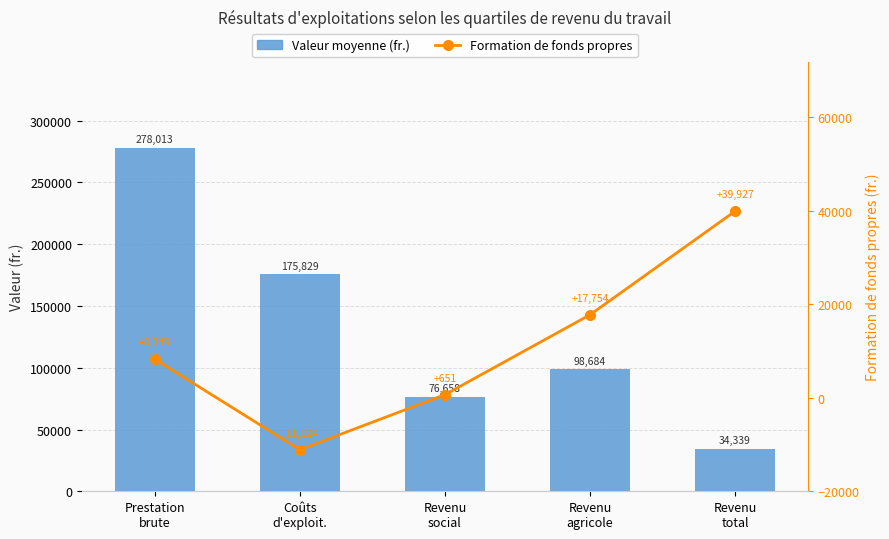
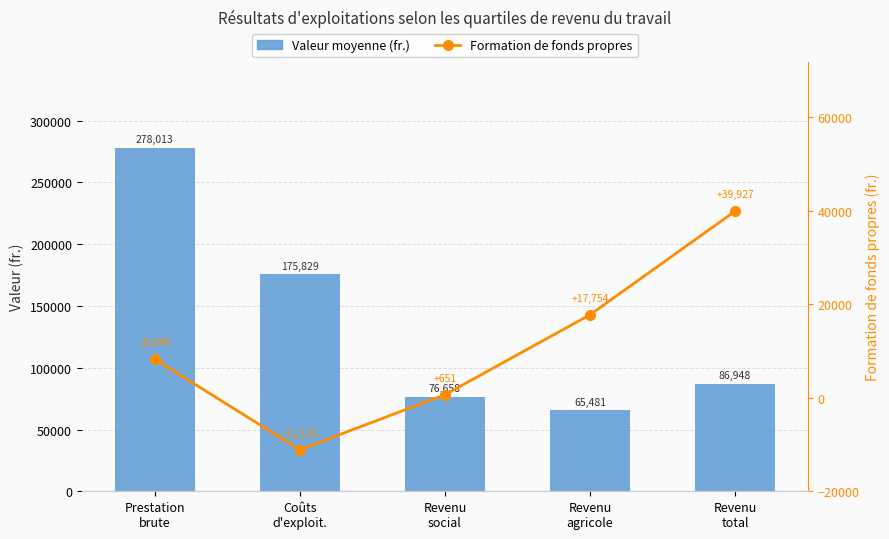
Valeur moyenne (fr.), Revenu agricole: 98,684 -> 65,481
Valeur moyenne (fr.), Revenu total: 34,339 -> 86,948
